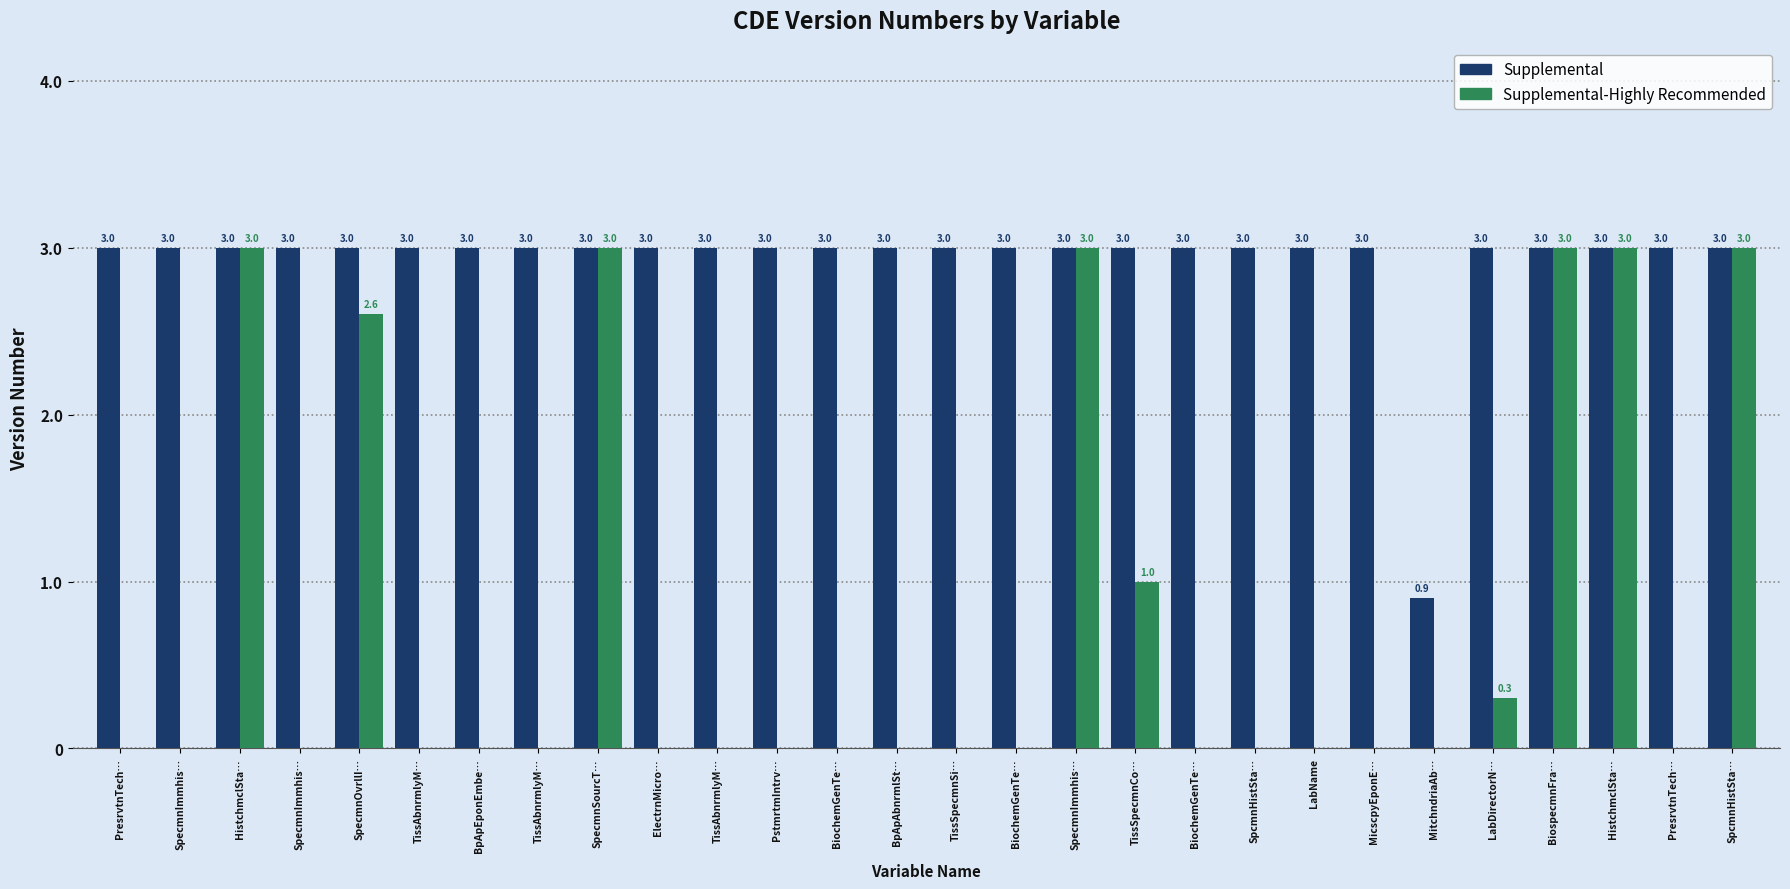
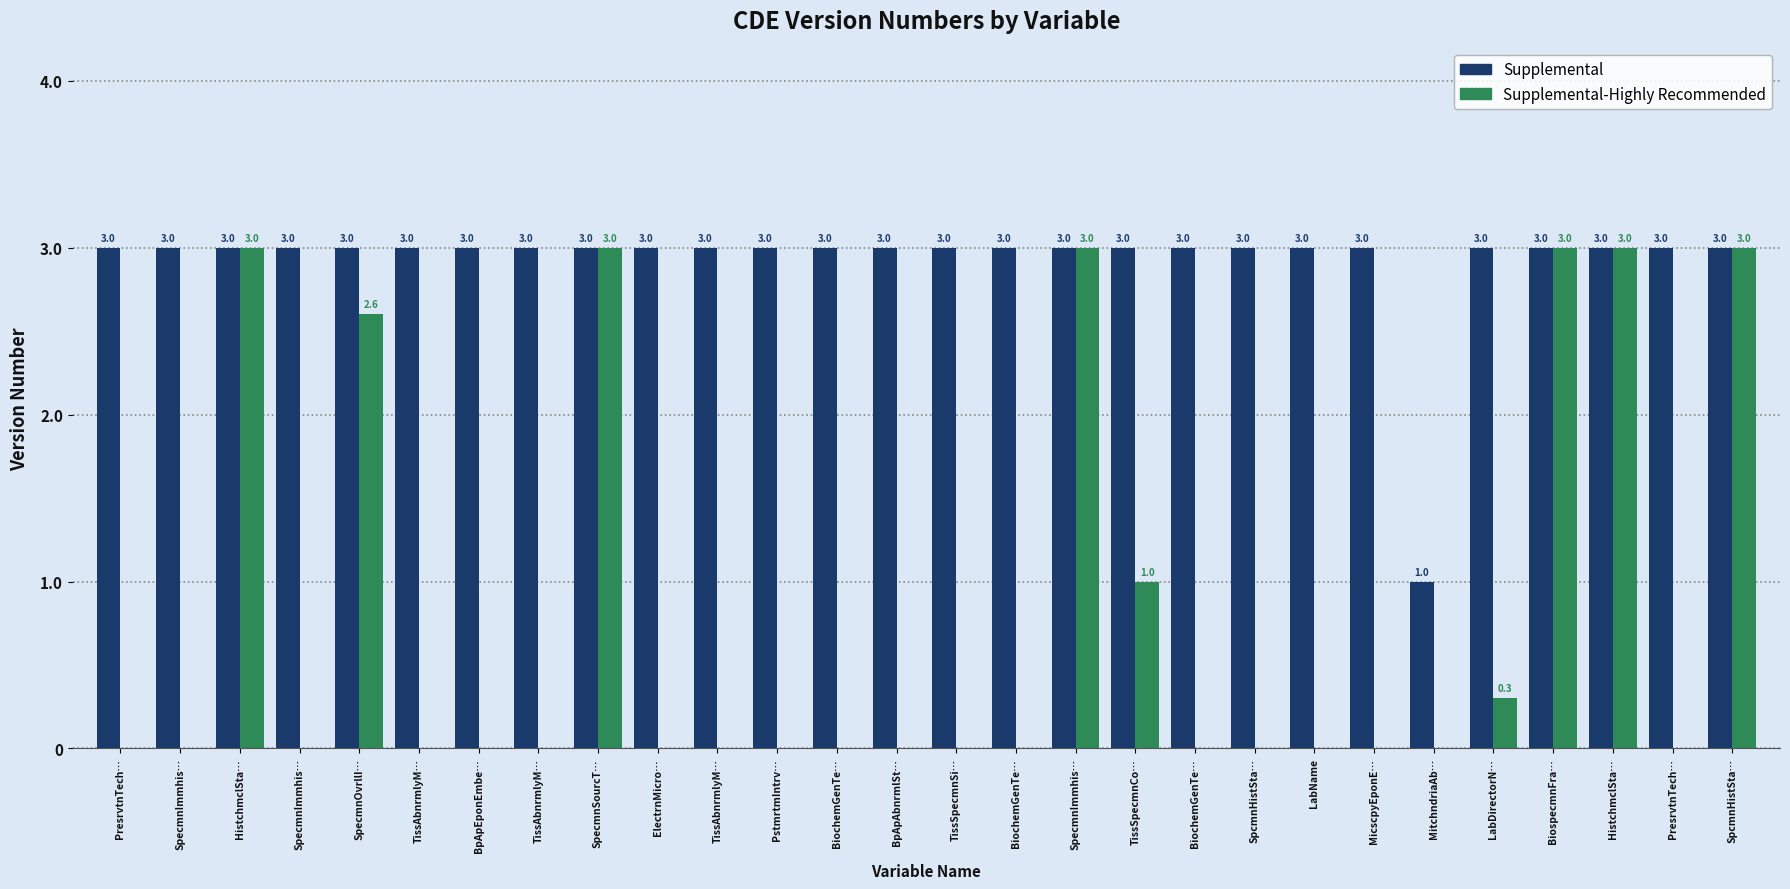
Supplemental, MitchndriaAb…: 0.9 -> 1.0
